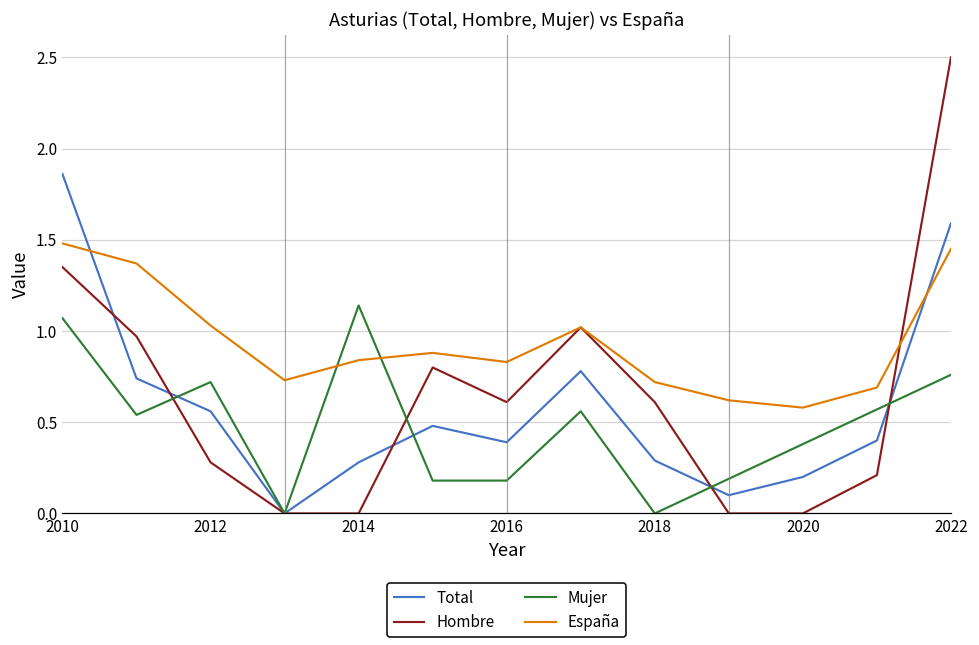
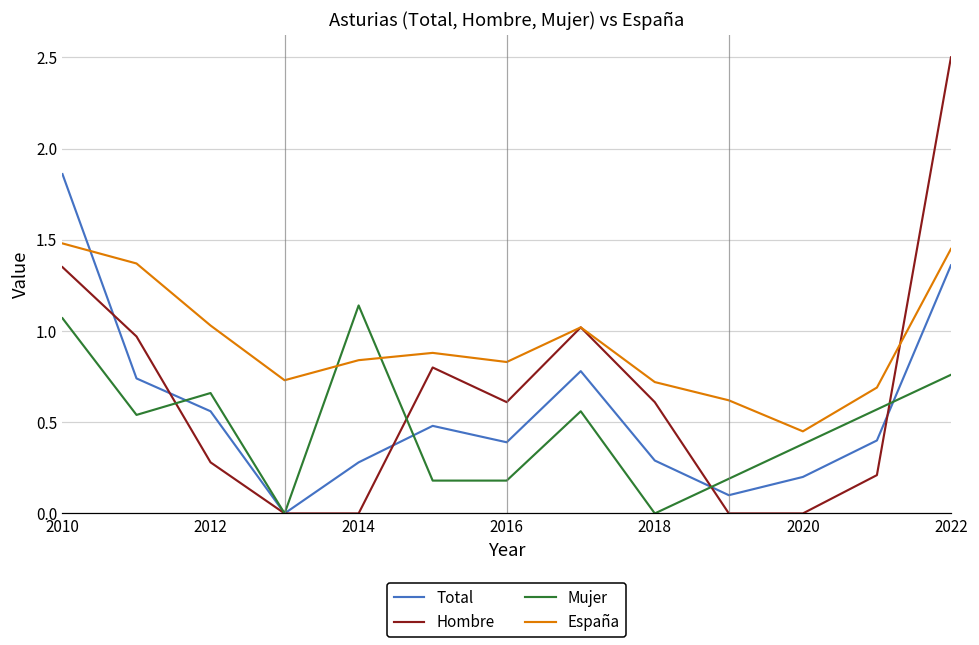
Mujer, 2012: 0.72 -> 0.66
España, 2020: 0.58 -> 0.45
Total, 2022: 1.59 -> 1.36
